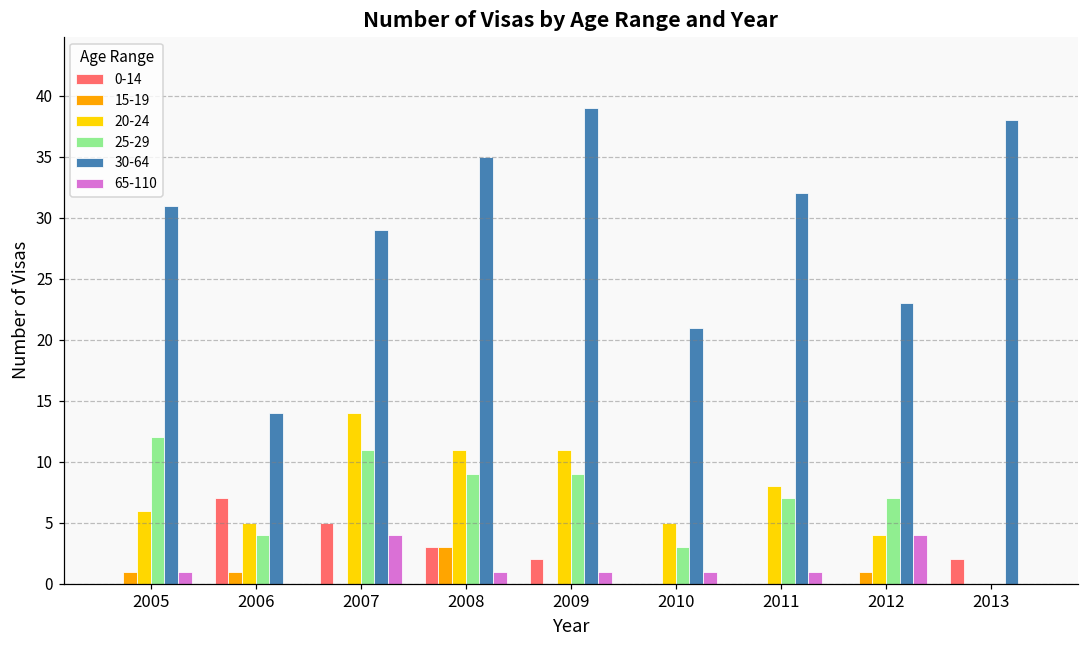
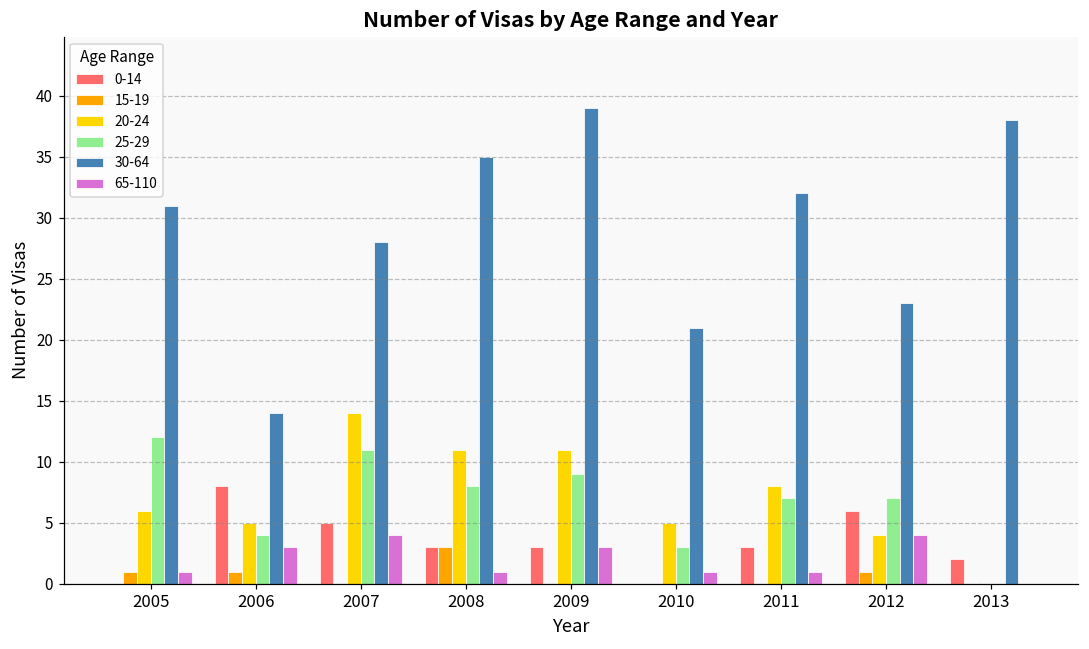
0-14, 2006: 7 -> 8
65-110, 2006: 0 -> 3
30-64, 2007: 29 -> 28
25-29, 2008: 9 -> 8
0-14, 2009: 2 -> 3
65-110, 2009: 1 -> 3
0-14, 2011: 0 -> 3
0-14, 2012: 0 -> 6
